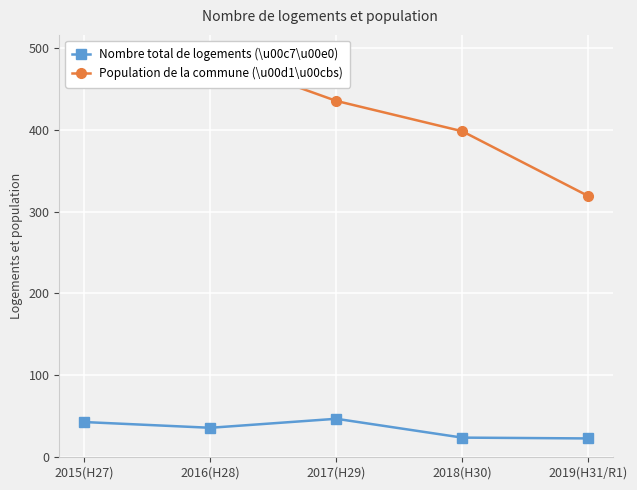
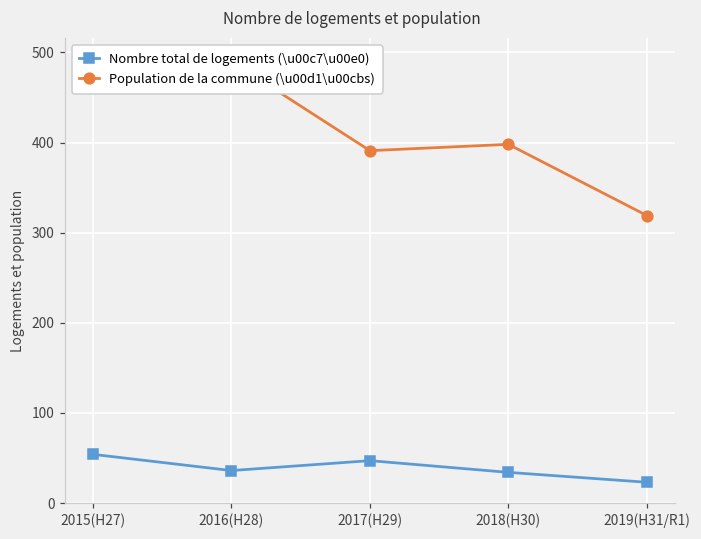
Nombre total de logements (\u00c7\u00e0), 2015(H27): 40 -> 50
Population de la commune (\u00d1\u00cbs), 2017(H29): 440 -> 390
Nombre total de logements (\u00c7\u00e0), 2018(H30): 20 -> 30
